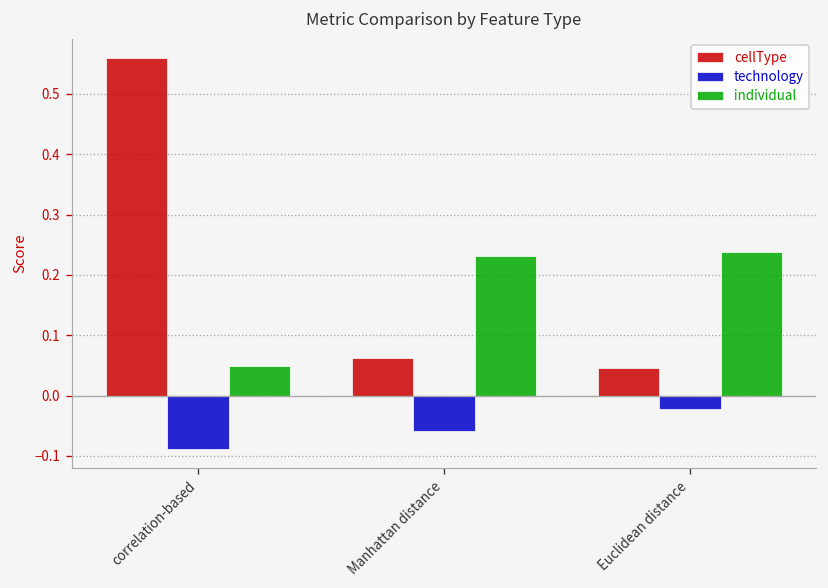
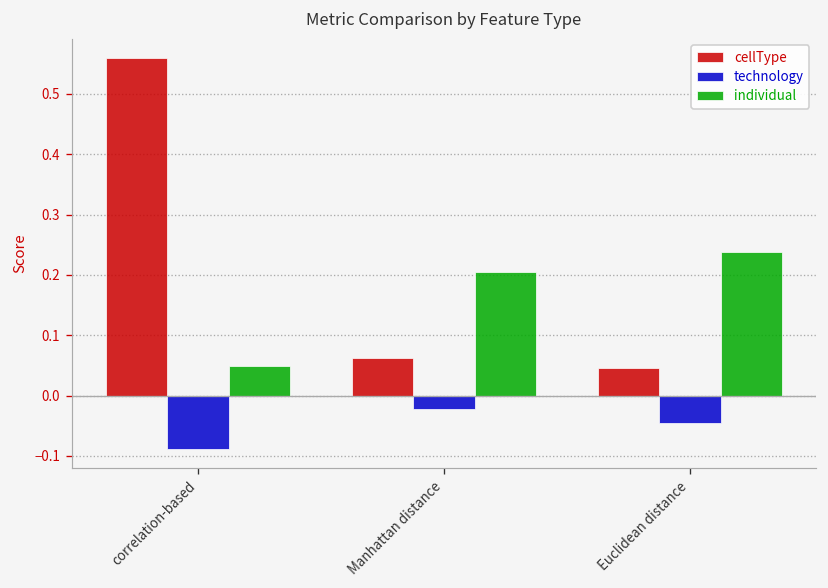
technology, Manhattan distance: -0.06 -> -0.02
individual, Manhattan distance: 0.23 -> 0.20
technology, Euclidean distance: -0.02 -> -0.04
